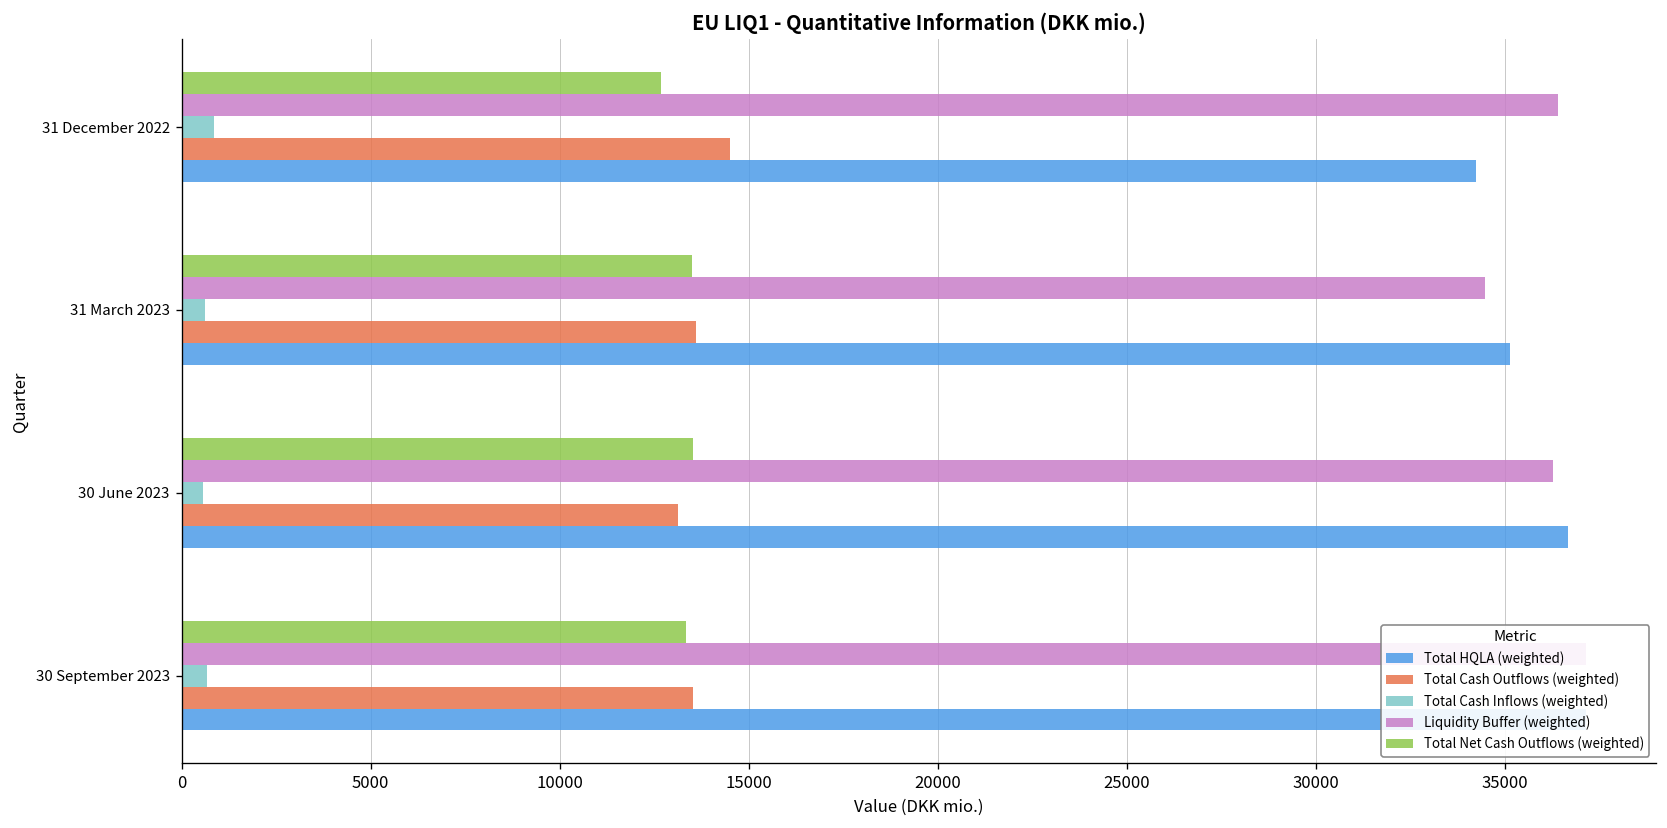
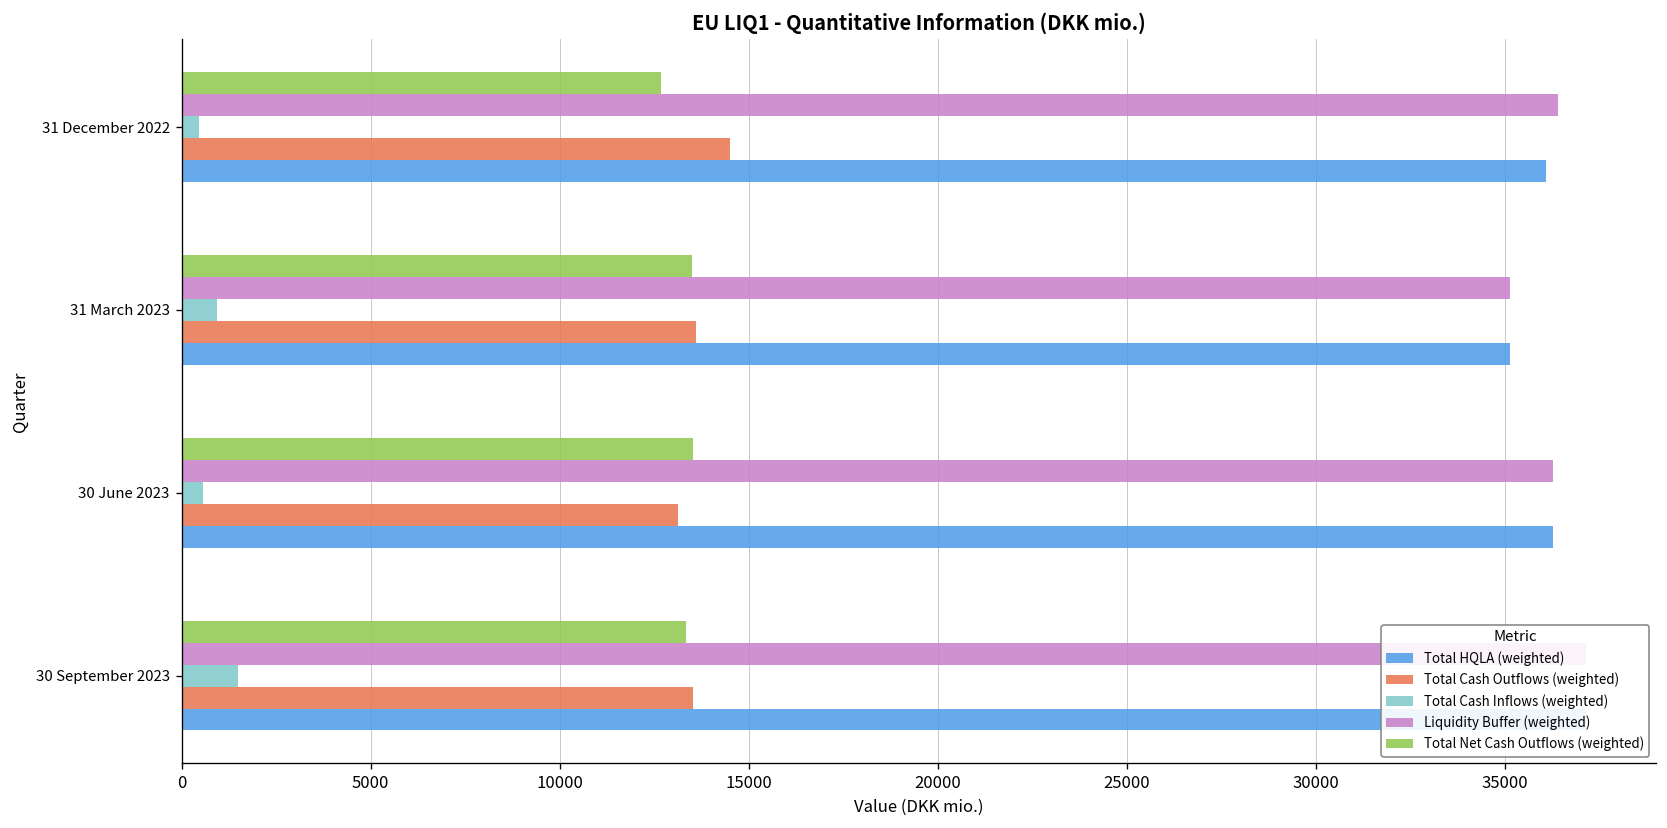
Total Cash Inflows (weighted), 31 December 2022: 800 -> 500
Total HQLA (weighted), 31 December 2022: 34200 -> 36100
Liquidity Buffer (weighted), 31 March 2023: 34500 -> 35100
Total Cash Inflows (weighted), 31 March 2023: 600 -> 900
Total HQLA (weighted), 30 June 2023: 36700 -> 36300
Total Cash Inflows (weighted), 30 September 2023: 700 -> 1500
